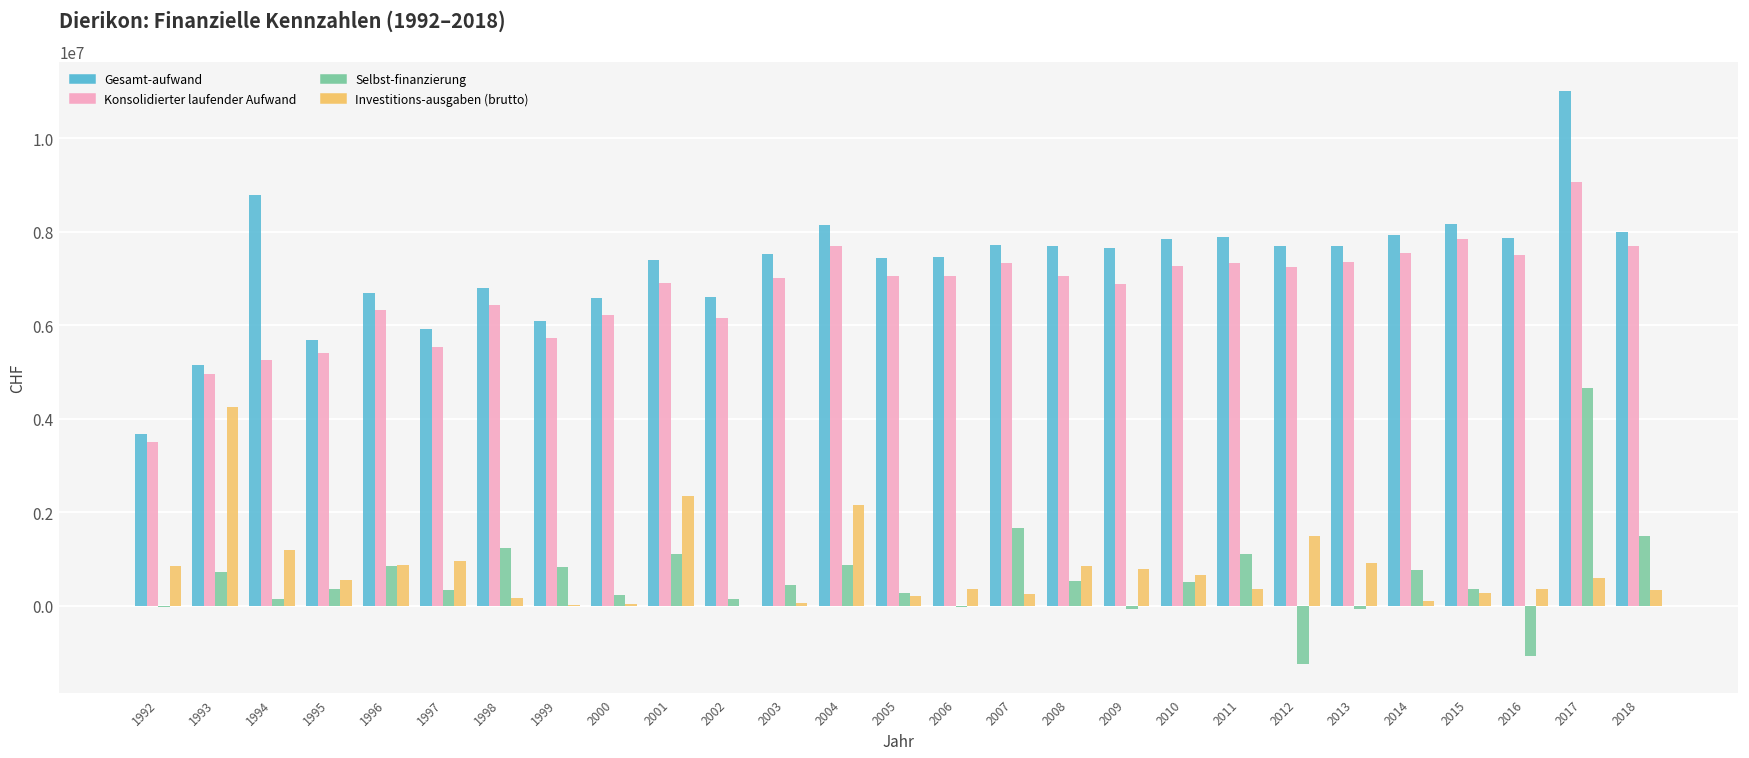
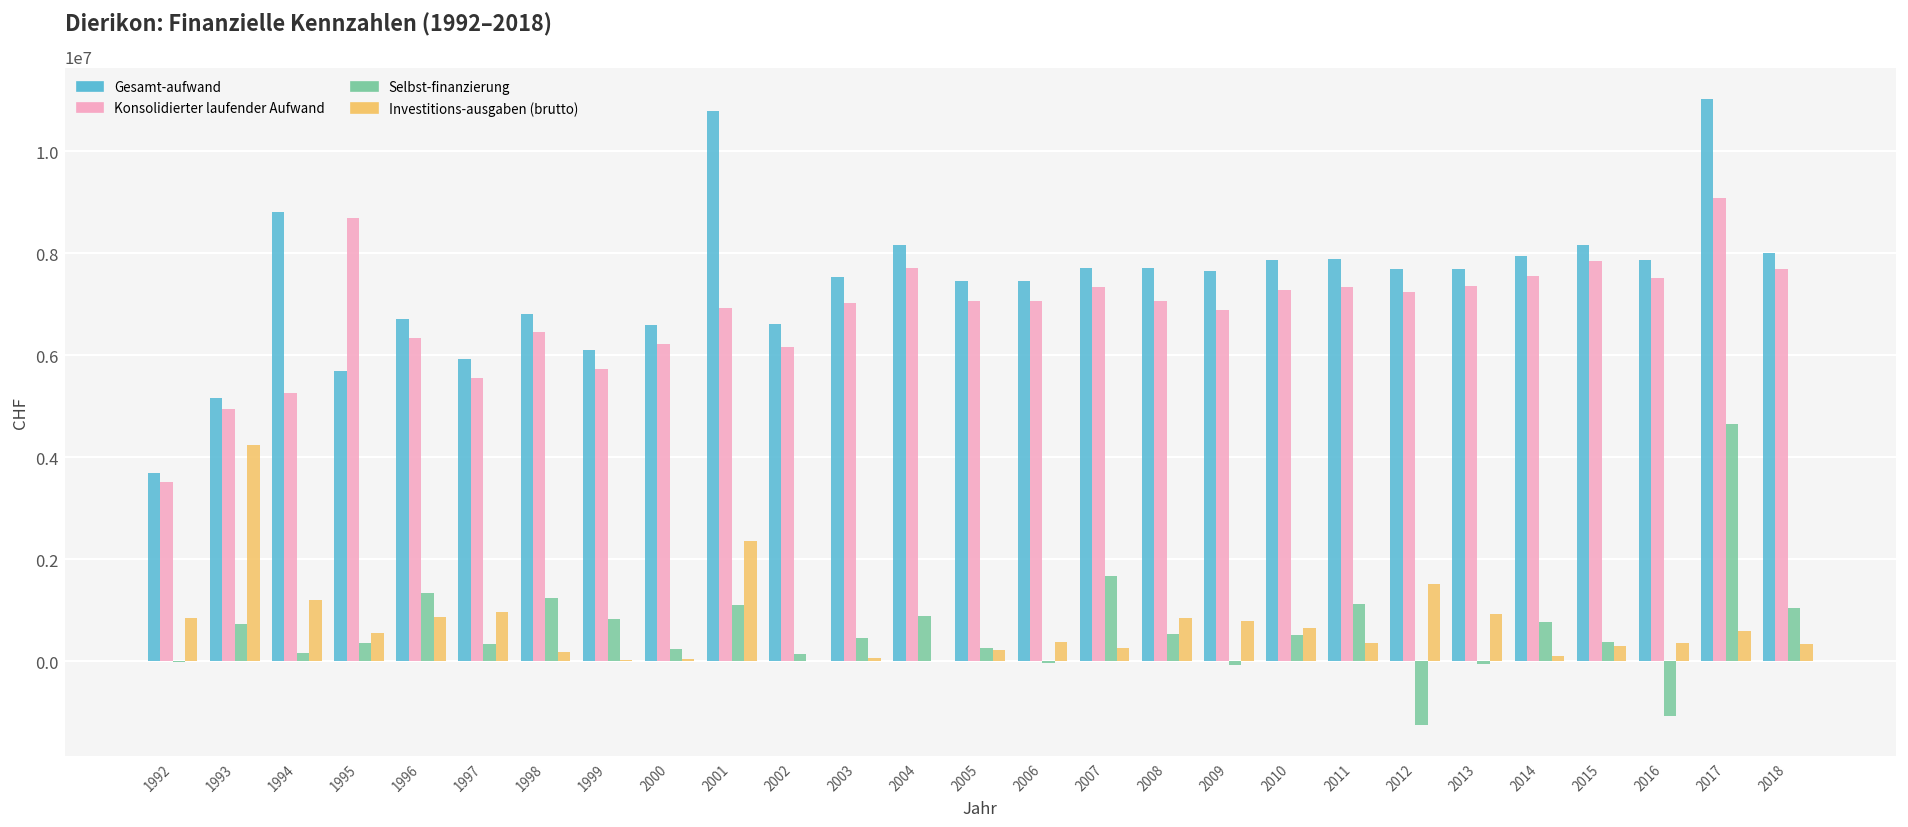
Konsolidierter laufender Aufwand, 1995: 5400000 -> 8700000
Selbst-finanzierung, 1996: 900000 -> 1300000
Gesamt-aufwand, 2001: 7400000 -> 10800000
Investitions-ausgaben (brutto), 2004: 2100000 -> 0
Selbst-finanzierung, 2018: 1500000 -> 1000000
